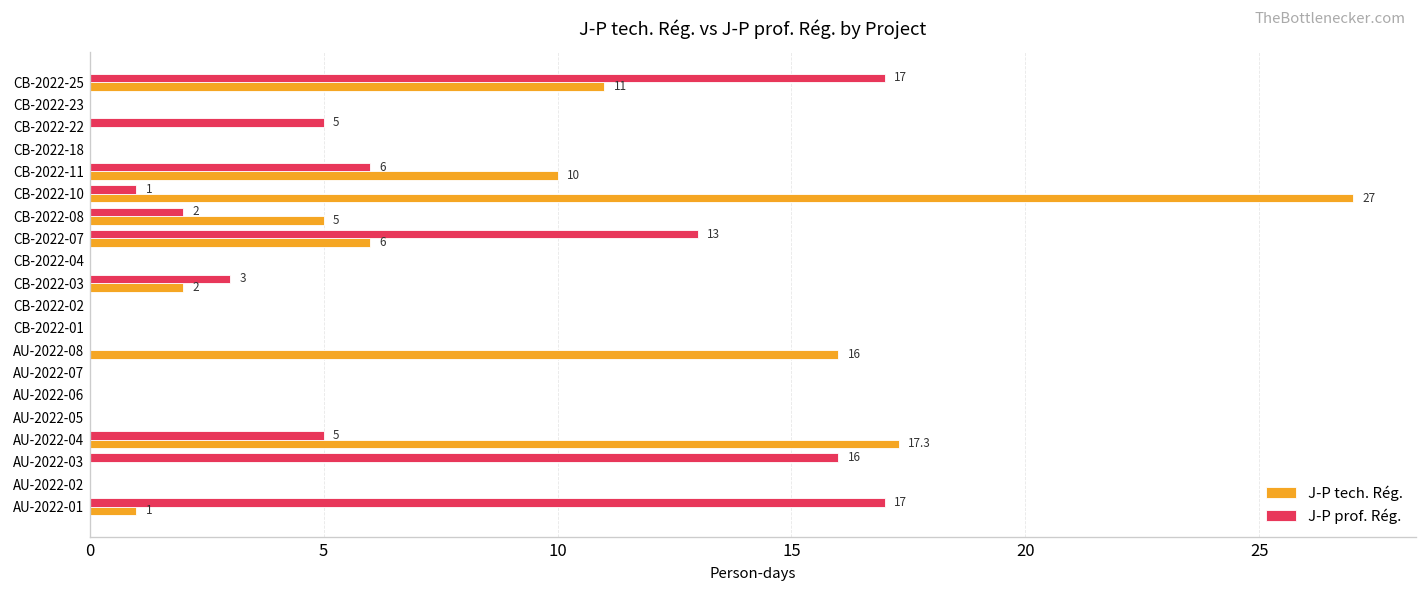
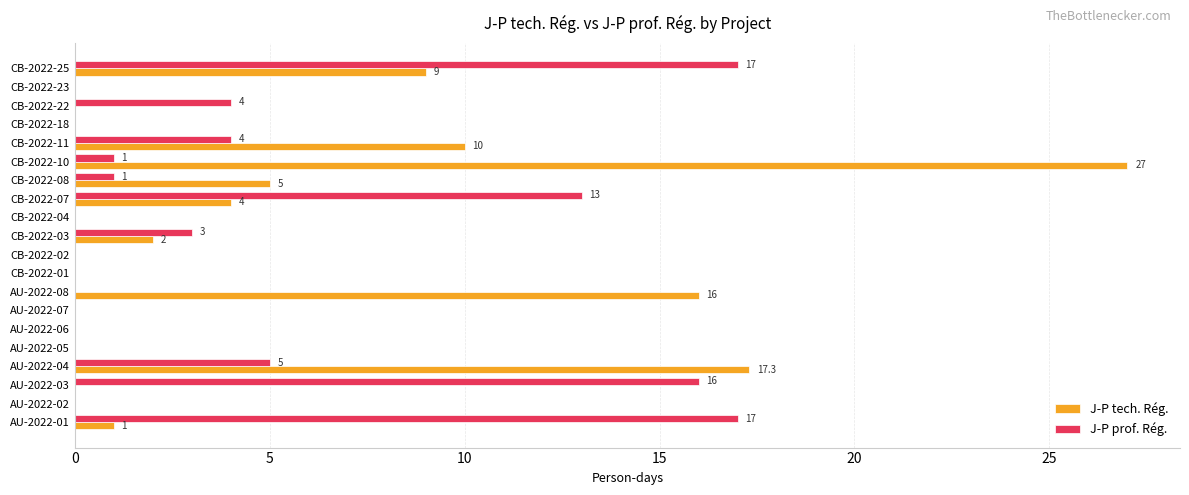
J-P tech. Rég., CB-2022-25: 11 -> 9
J-P prof. Rég., CB-2022-22: 5 -> 4
J-P prof. Rég., CB-2022-11: 6 -> 4
J-P prof. Rég., CB-2022-08: 2 -> 1
J-P tech. Rég., CB-2022-07: 6 -> 4
